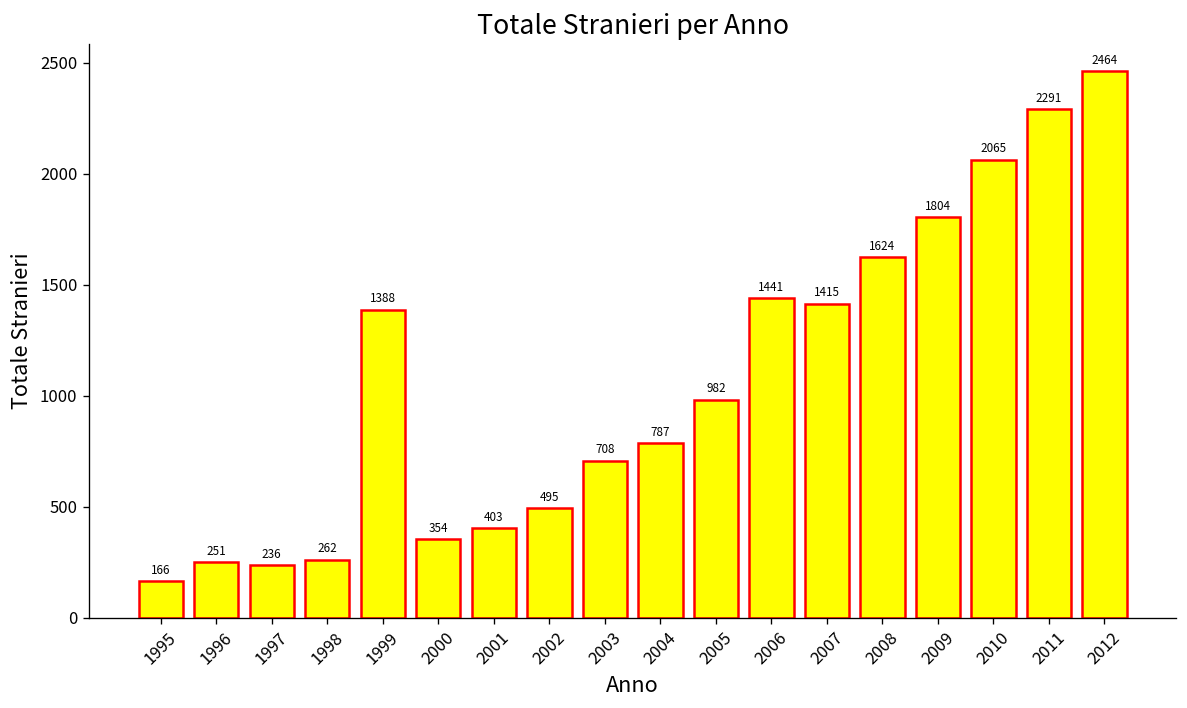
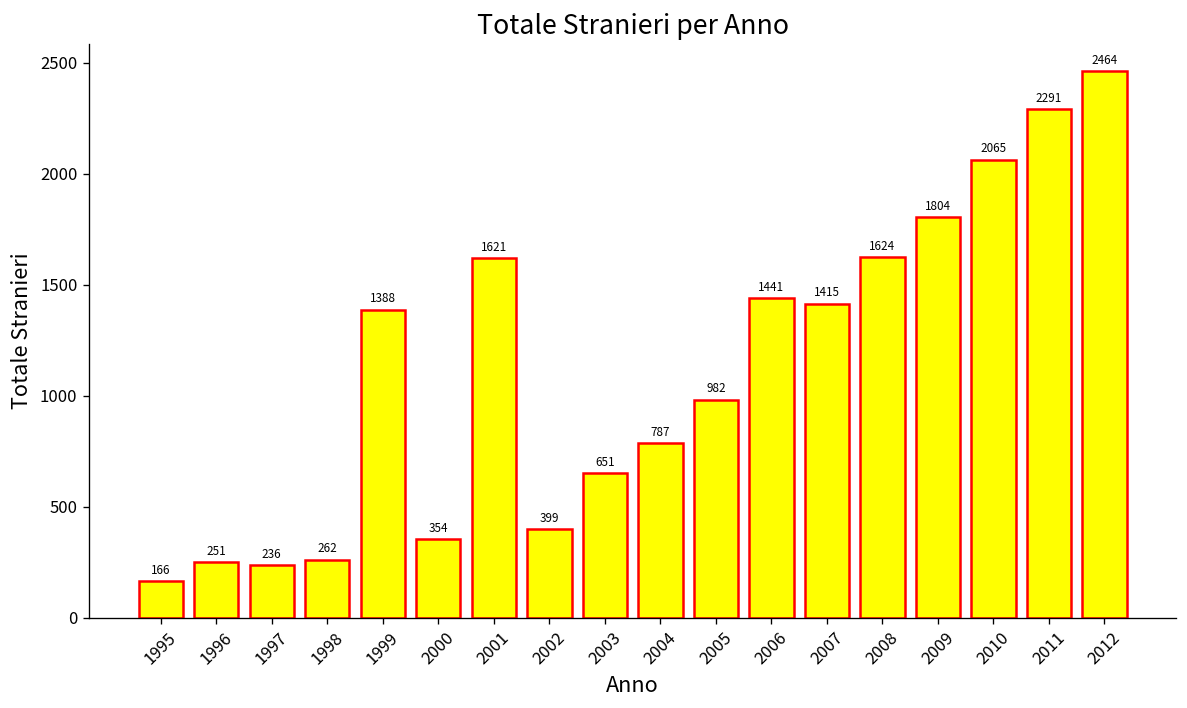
2001: 403 -> 1621
2002: 495 -> 399
2003: 708 -> 651
